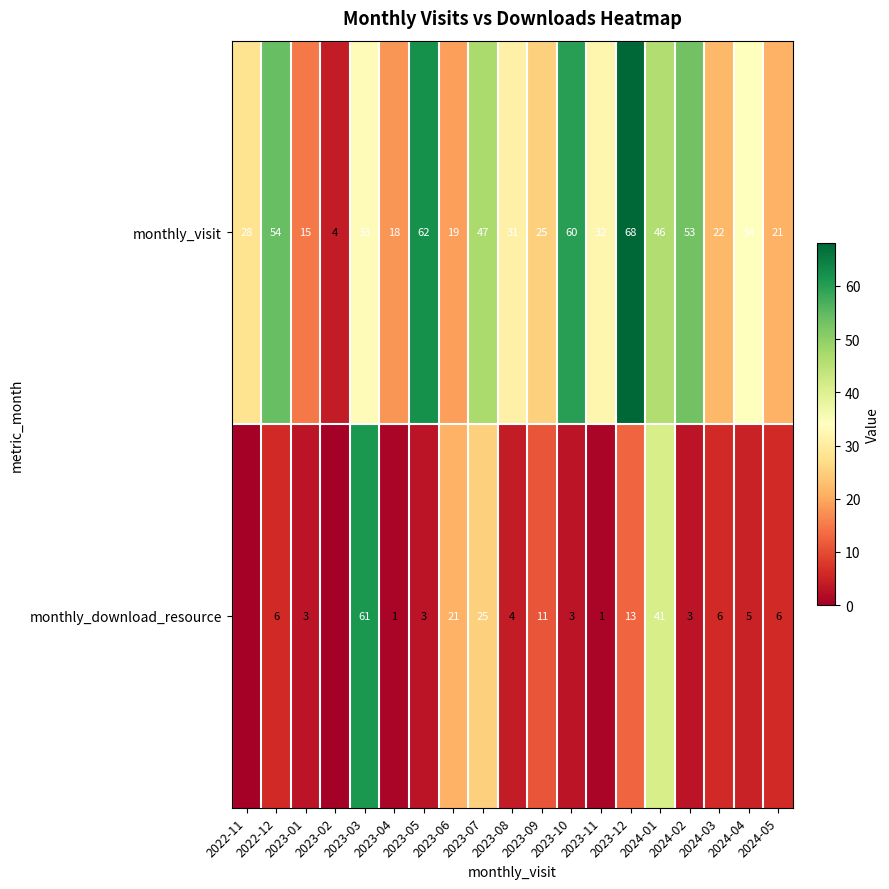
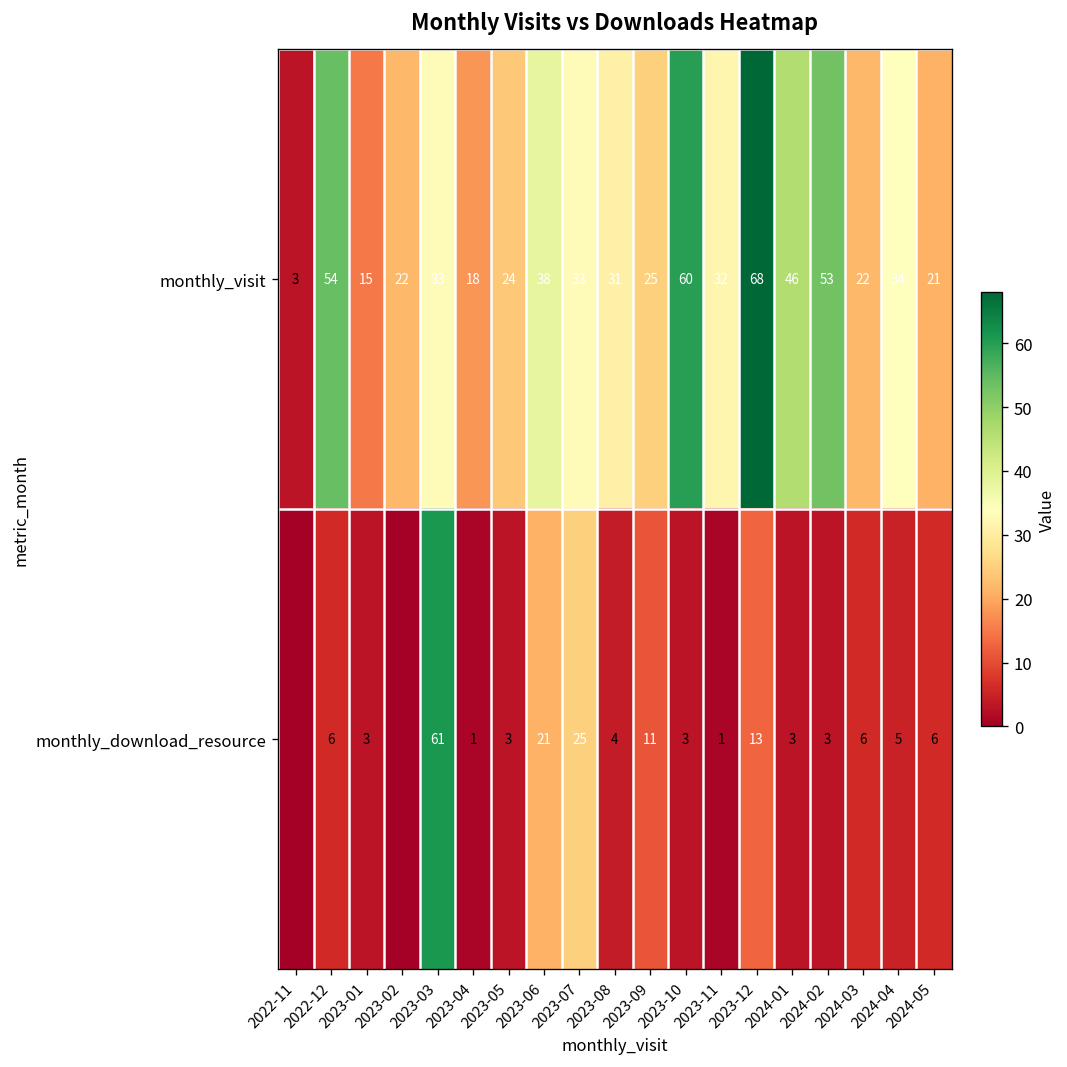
monthly_visit, 2022-11: 28 -> 3
monthly_visit, 2023-02: 4 -> 22
monthly_visit, 2023-05: 62 -> 24
monthly_visit, 2023-06: 19 -> 38
monthly_visit, 2023-07: 47 -> 33
monthly_download_resource, 2024-01: 41 -> 3
